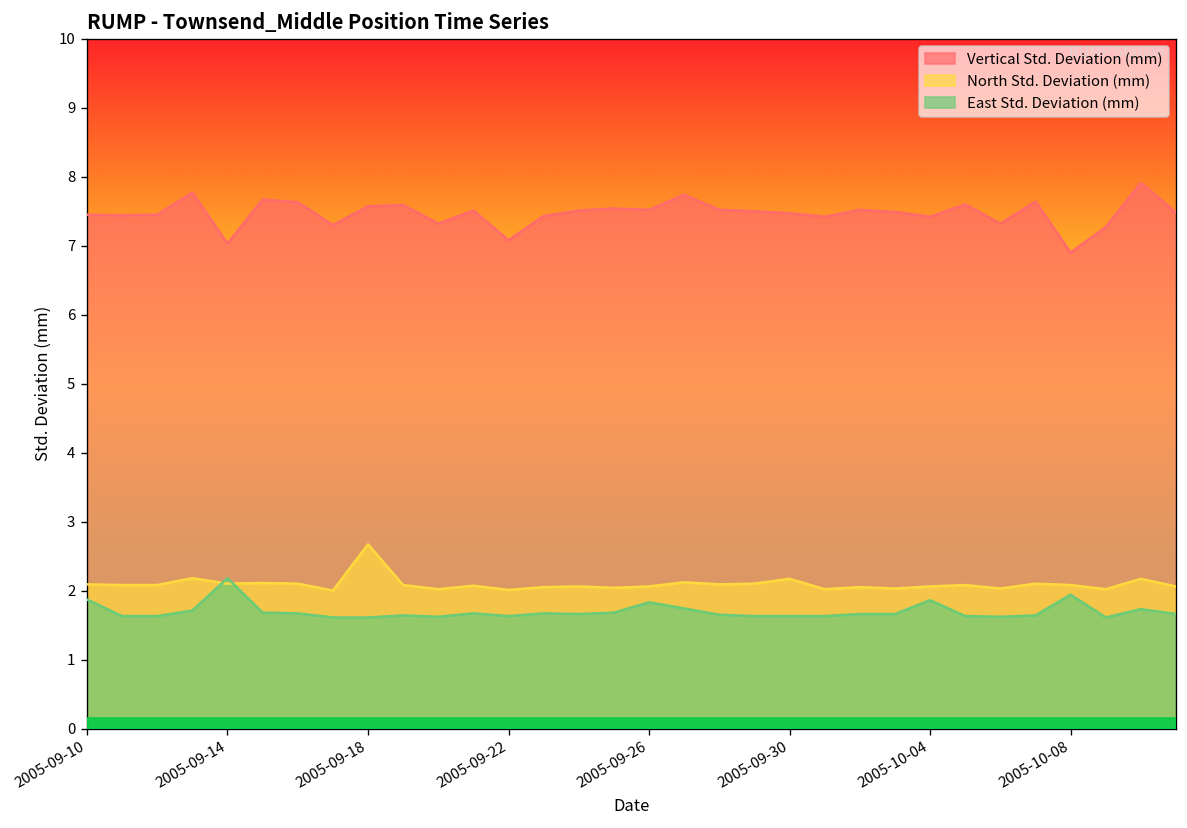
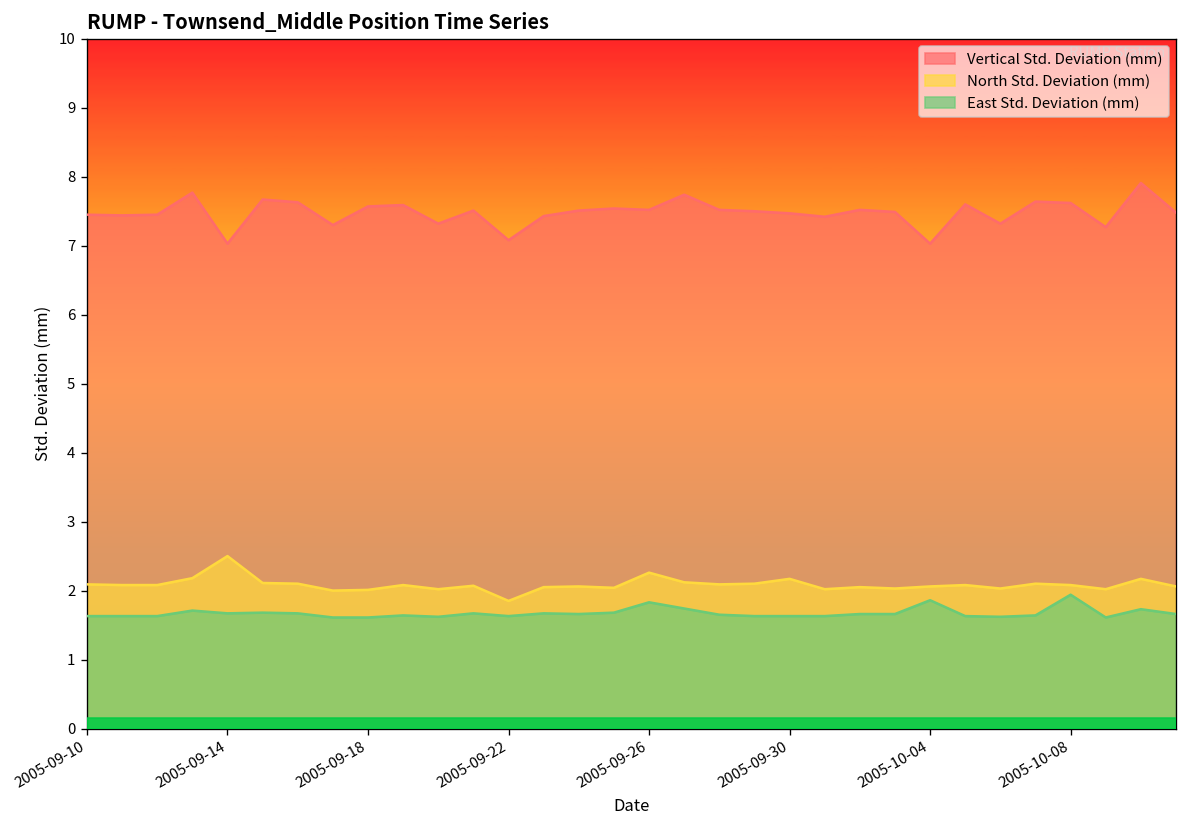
East Std. Deviation (mm), 2005-09-10: 1.9 -> 1.6
North Std. Deviation (mm), 2005-09-14: 2.1 -> 2.5
East Std. Deviation (mm), 2005-09-14: 2.2 -> 1.7
North Std. Deviation (mm), 2005-09-18: 2.7 -> 2.0
North Std. Deviation (mm), 2005-09-22: 2.0 -> 1.9
North Std. Deviation (mm), 2005-09-26: 2.1 -> 2.3
Vertical Std. Deviation (mm), 2005-10-04: 7.4 -> 7.0
Vertical Std. Deviation (mm), 2005-10-08: 6.9 -> 7.6
